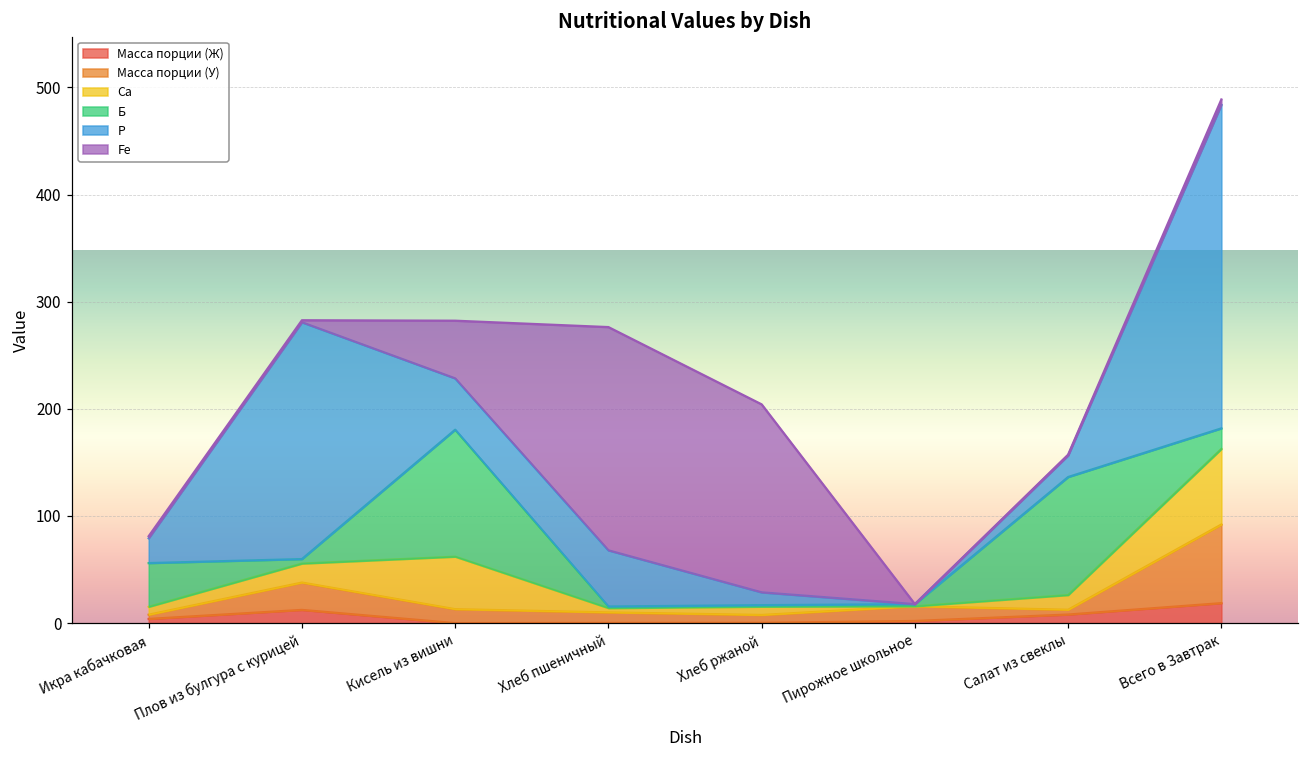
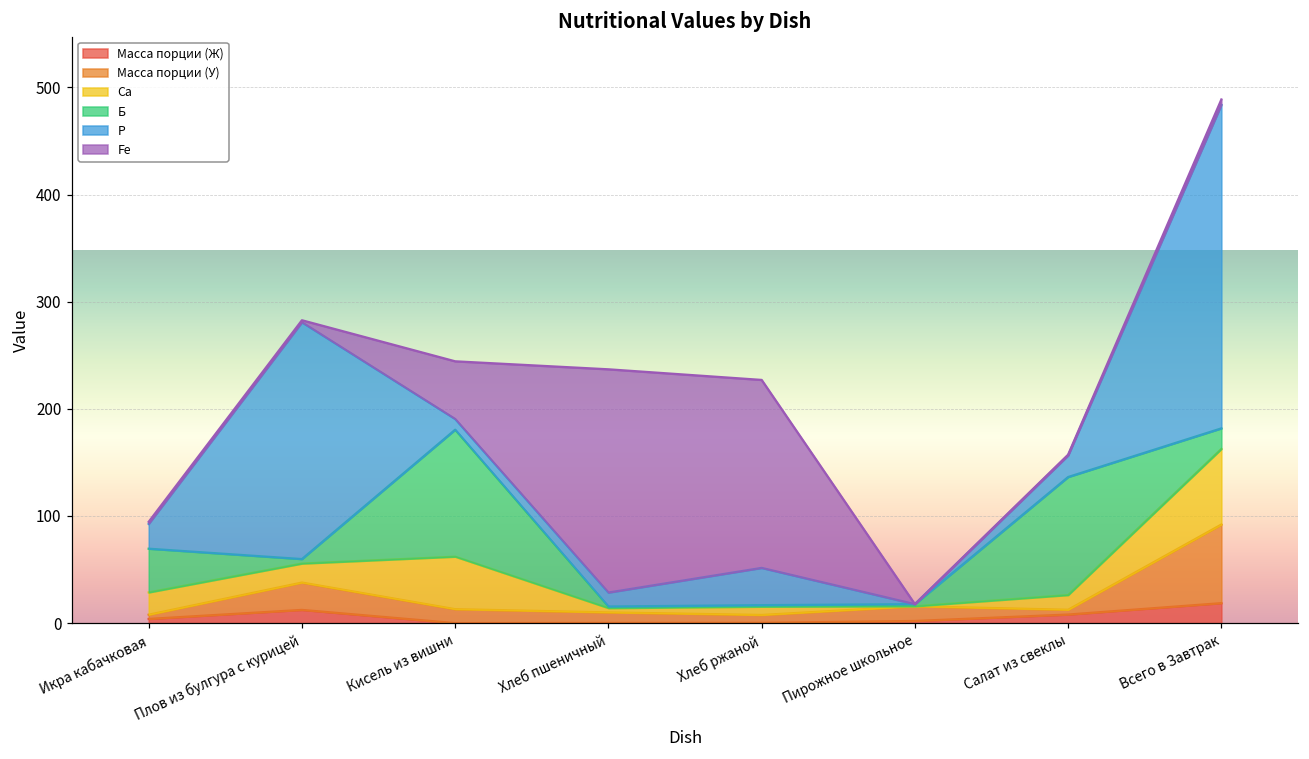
Ca, Икра кабачковая: 10 -> 20
P, Кисель из вишни: 50 -> 10
P, Хлеб пшеничный: 50 -> 10
P, Хлеб ржаной: 10 -> 30
